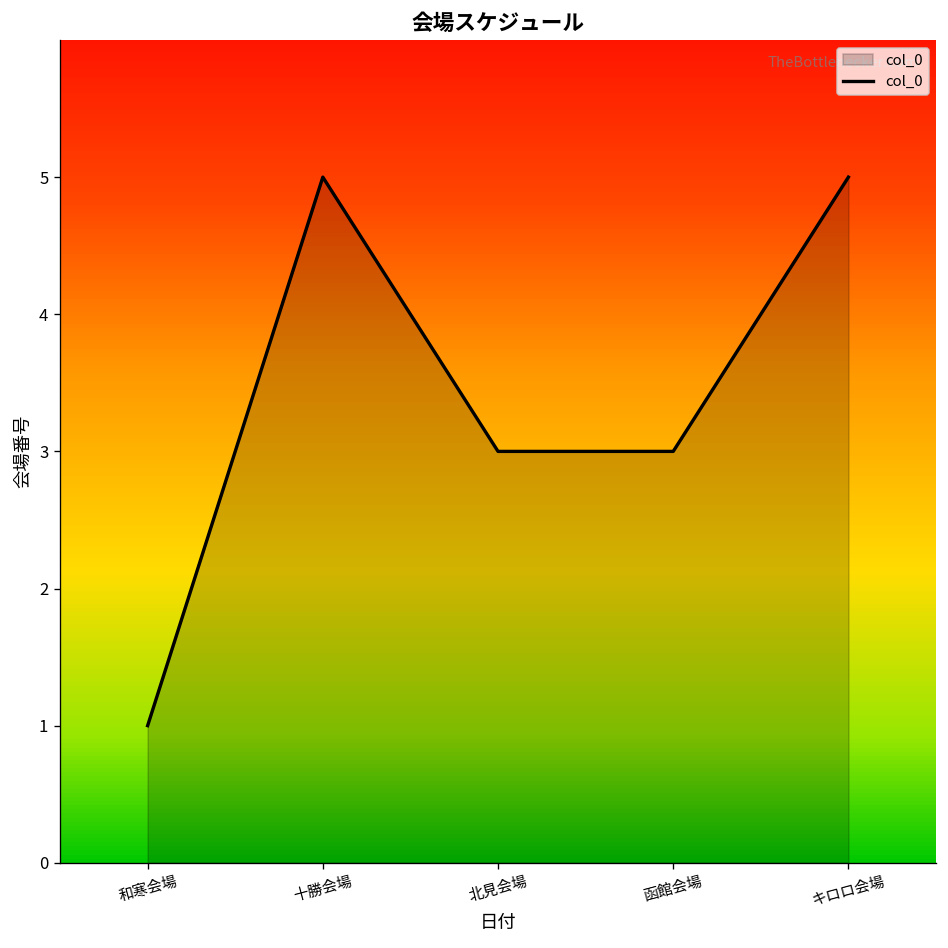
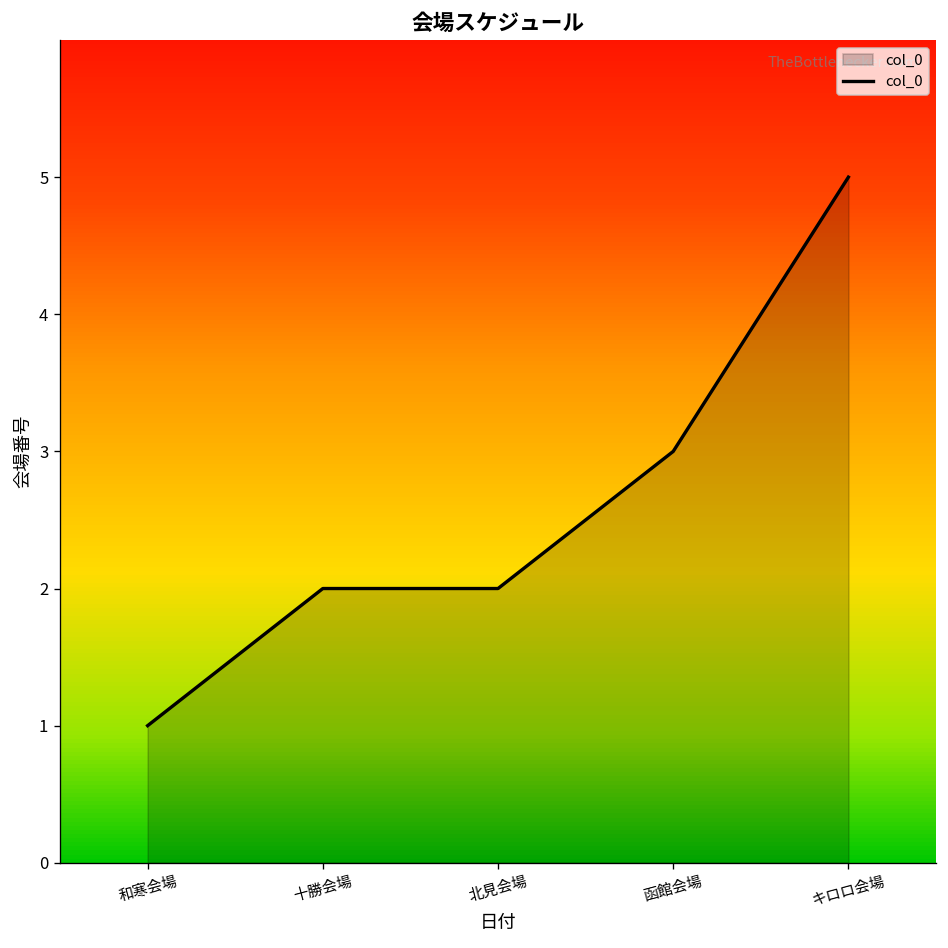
col_0, 十勝会場: 5 -> 2
col_0, 北見会場: 3 -> 2
